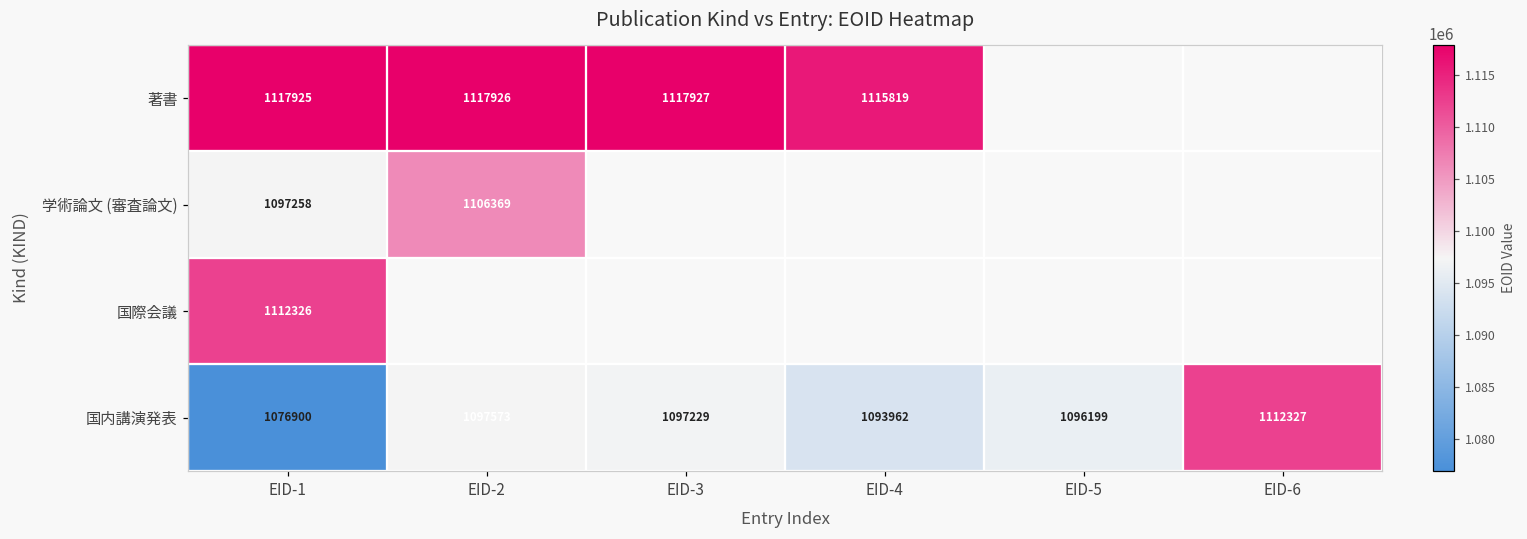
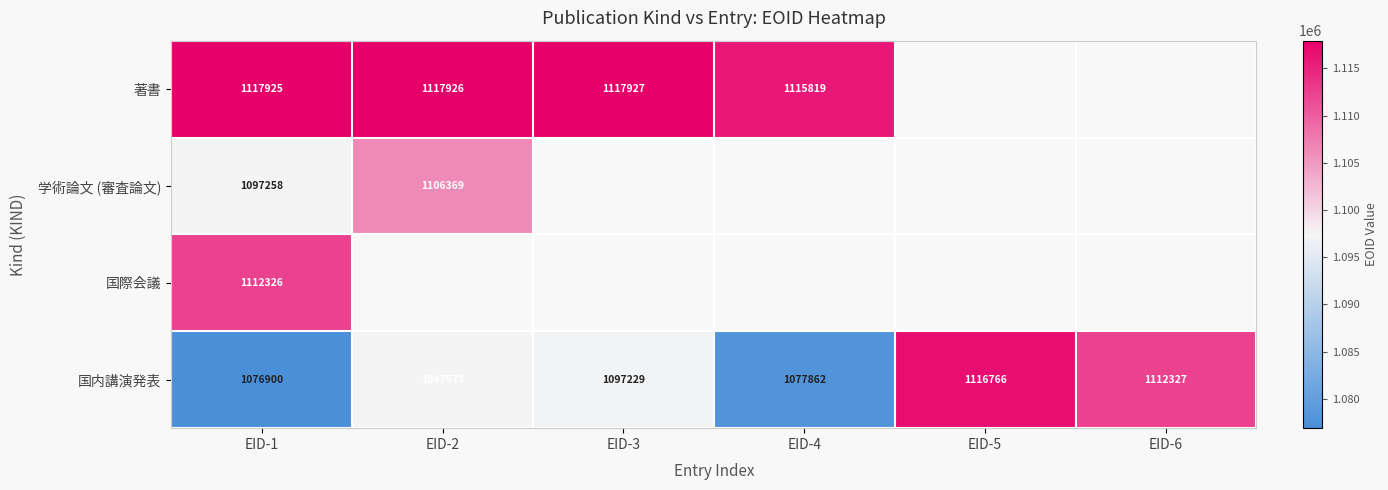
国内講演発表, EID-4: 1093962 -> 1077862
国内講演発表, EID-5: 1096199 -> 1116766
